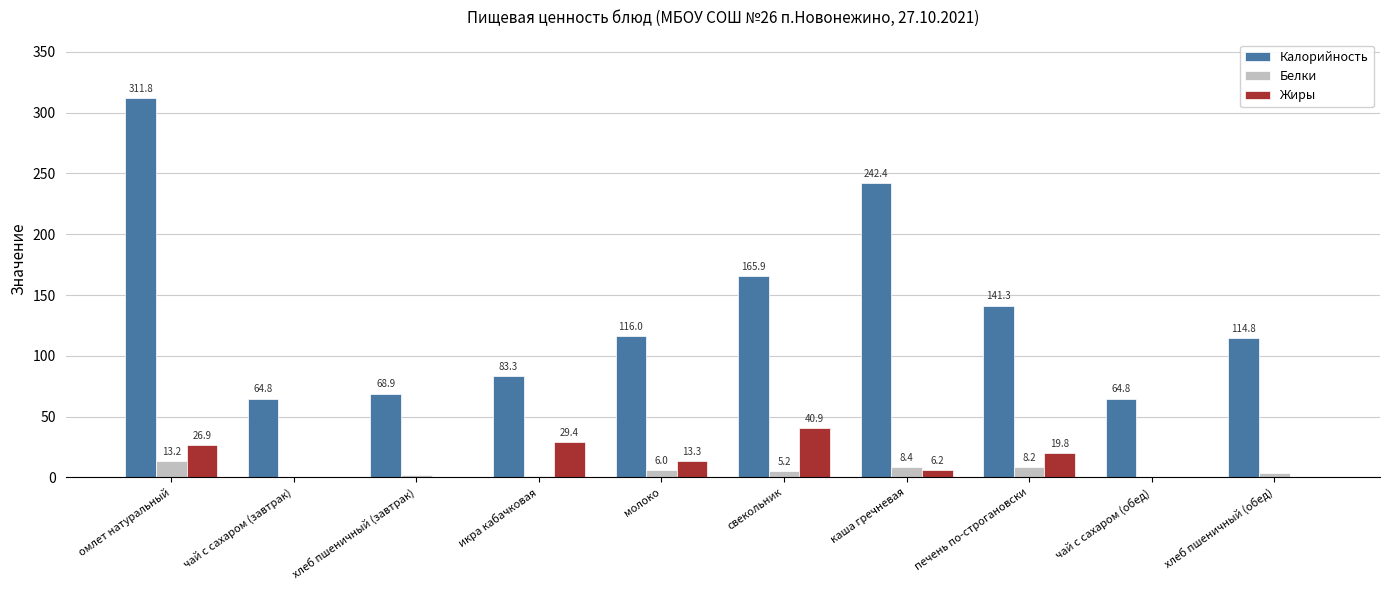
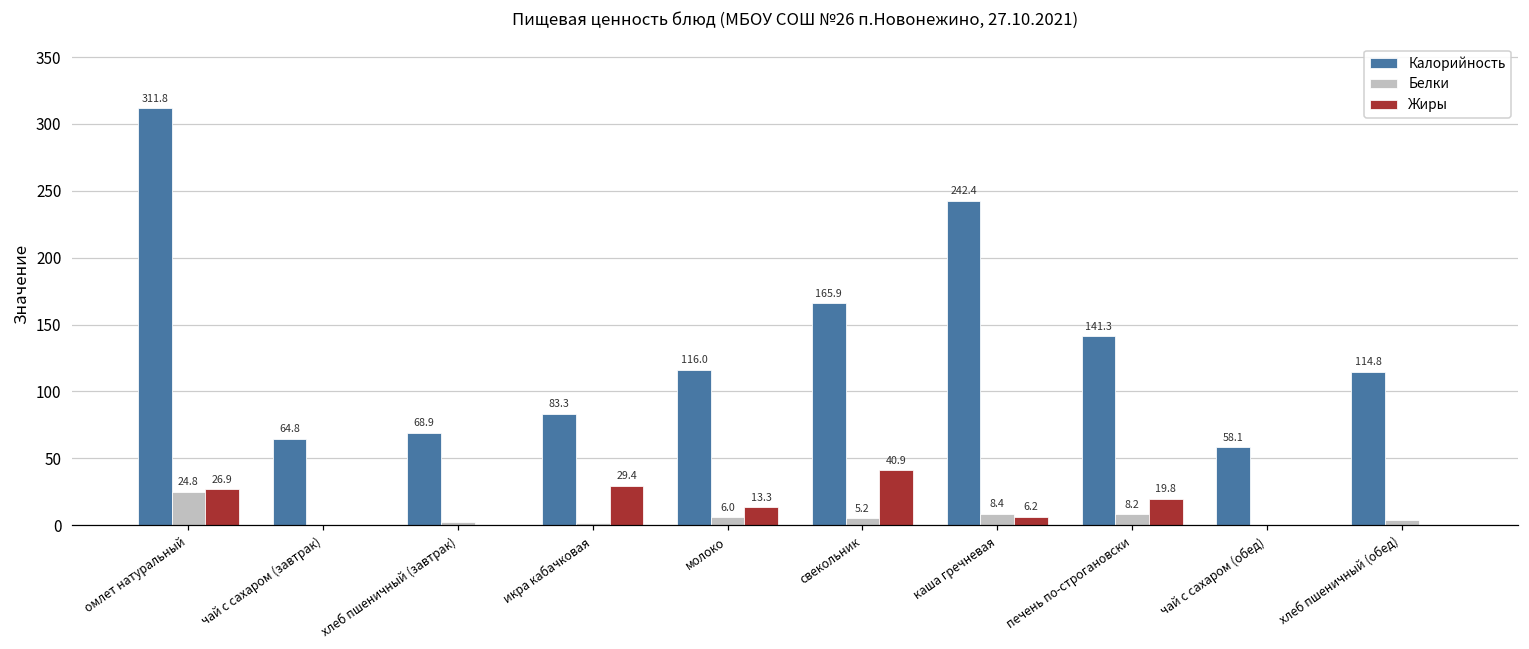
Белки, омлет натуральный: 13.2 -> 24.8
Калорийность, чай с сахаром (обед): 64.8 -> 58.1
